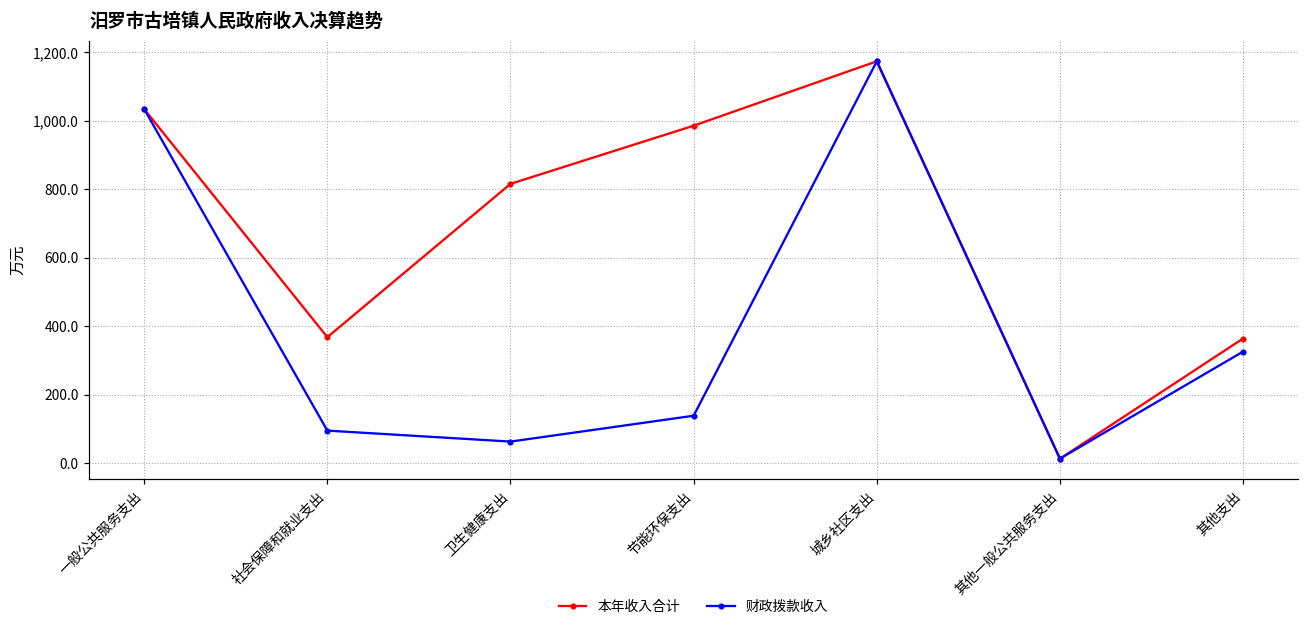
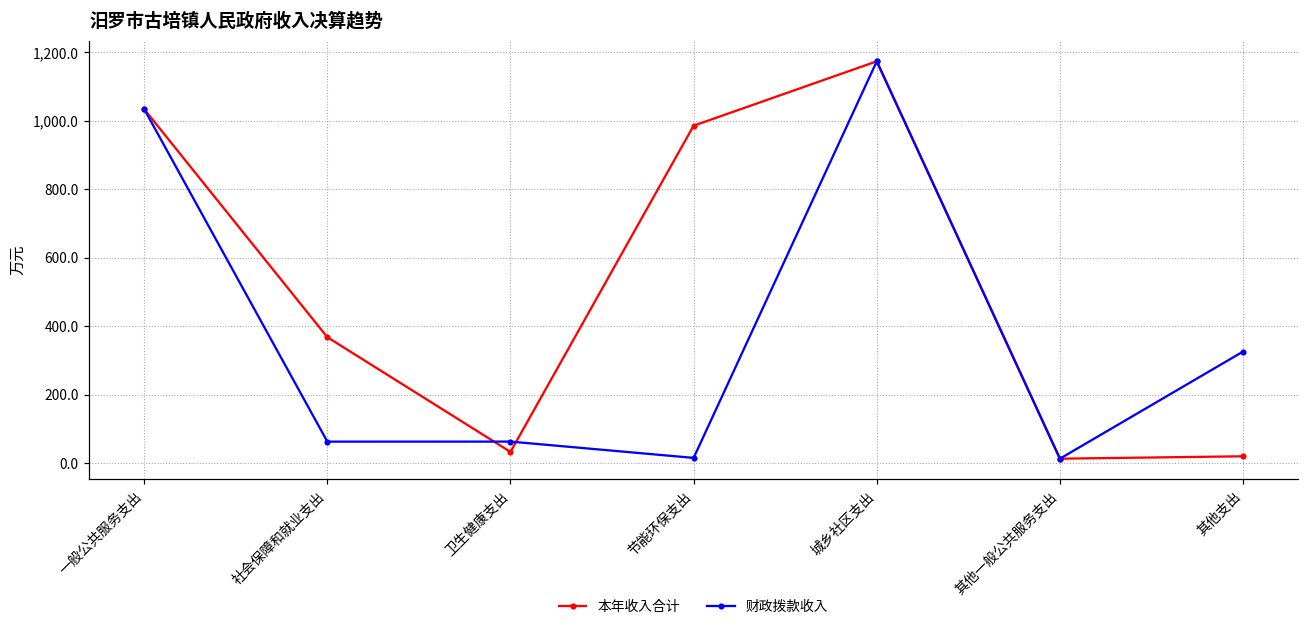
财政拨款收入, 社会保障和就业支出: 90 -> 60
本年收入合计, 卫生健康支出: 820 -> 30
财政拨款收入, 节能环保支出: 140 -> 20
本年收入合计, 其他支出: 360 -> 20
